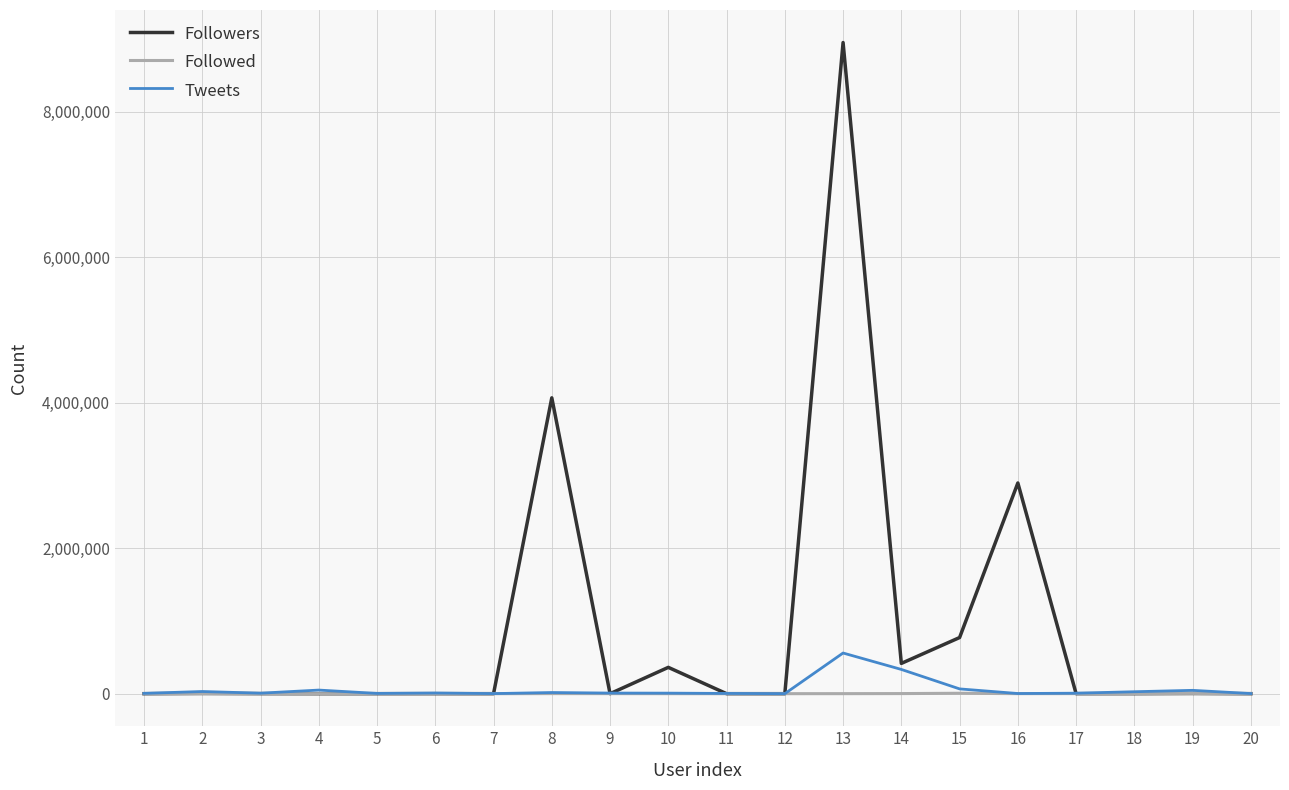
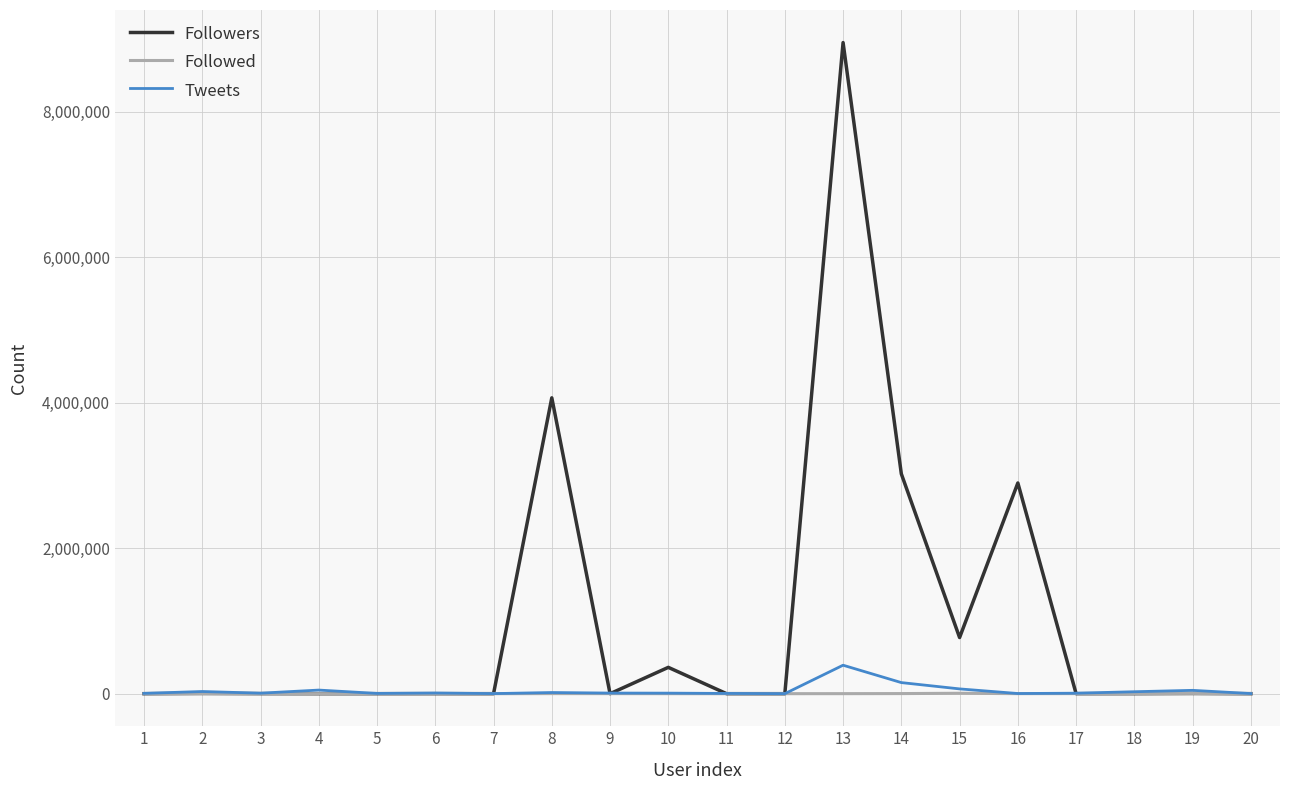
Tweets, 13: 600,000 -> 400,000
Followers, 14: 400,000 -> 3,000,000
Tweets, 14: 300,000 -> 200,000
